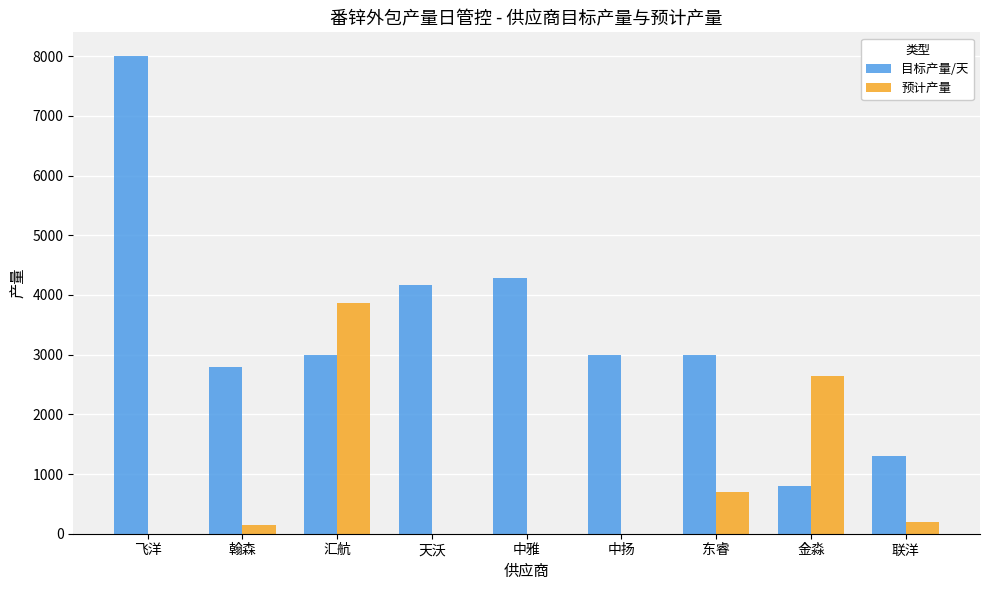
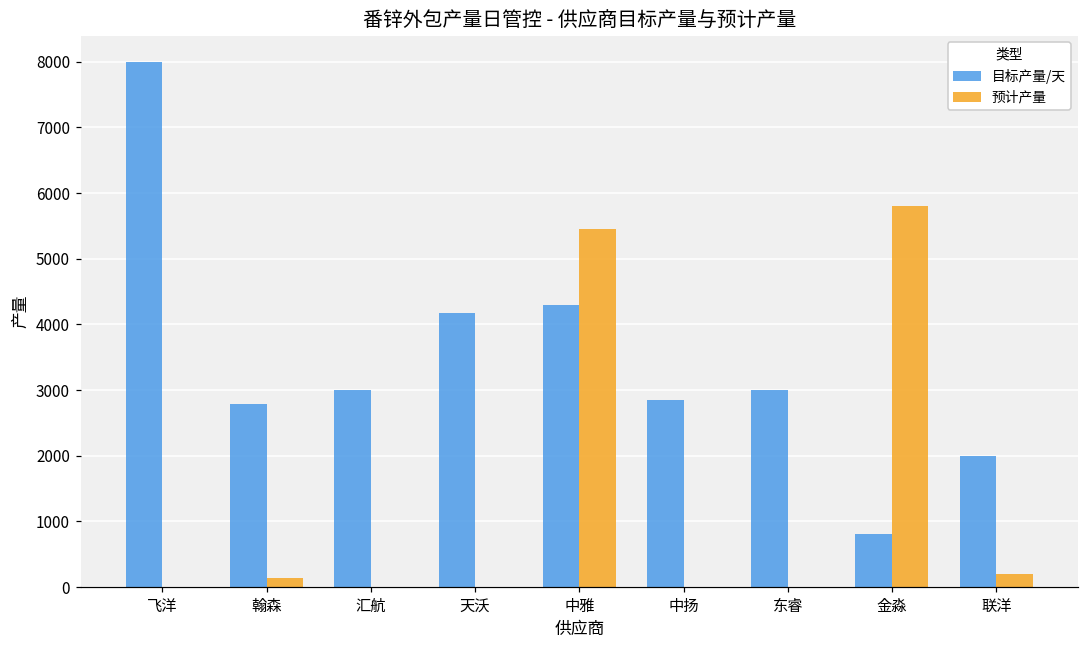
预计产量, 汇航: 3900 -> 0
预计产量, 中雅: 0 -> 5500
目标产量/天, 中扬: 3000 -> 2800
预计产量, 东睿: 700 -> 0
预计产量, 金淼: 2700 -> 5800
目标产量/天, 联洋: 1300 -> 2000
